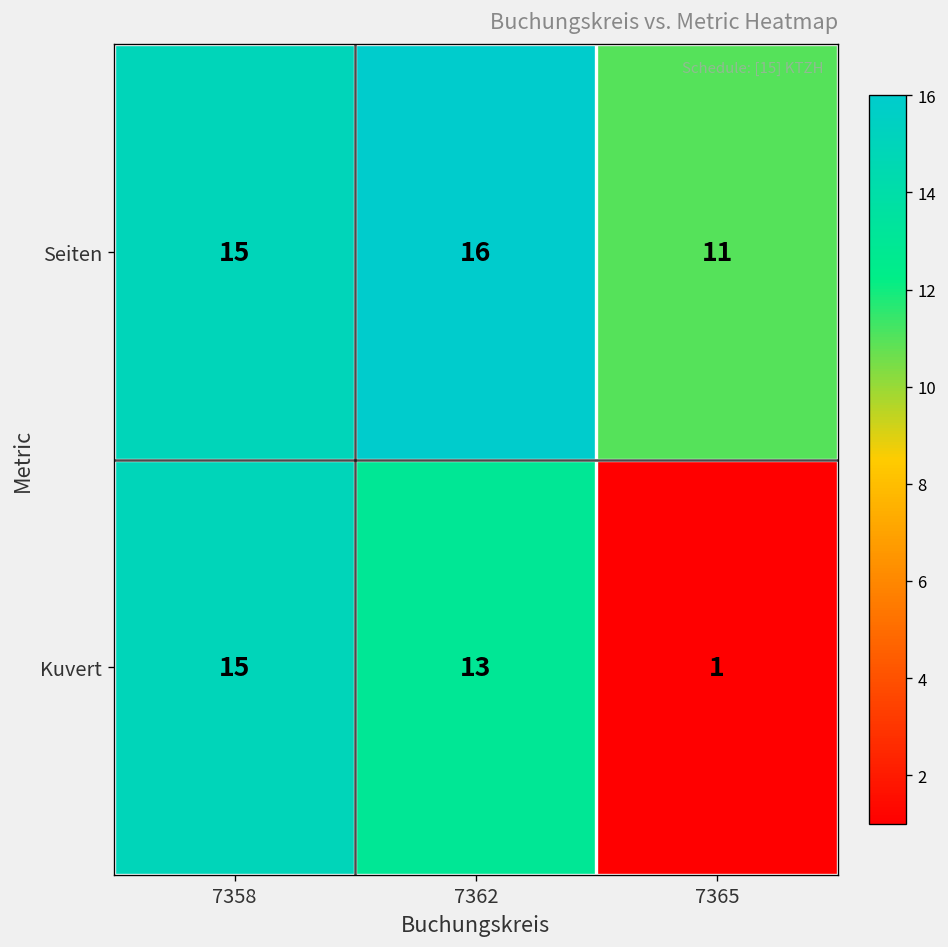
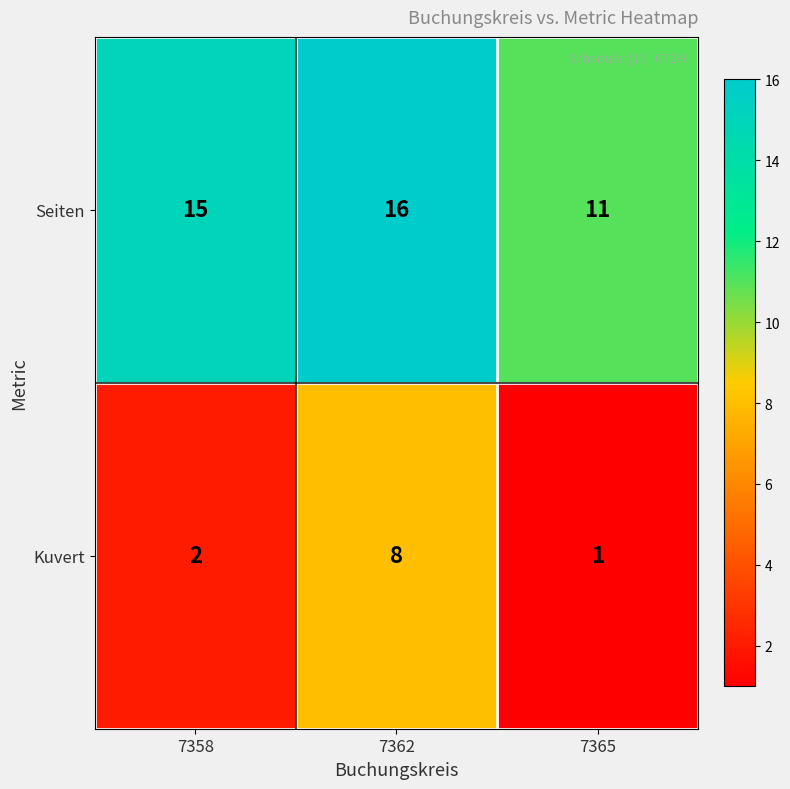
Kuvert, 7358: 15 -> 2
Kuvert, 7362: 13 -> 8
